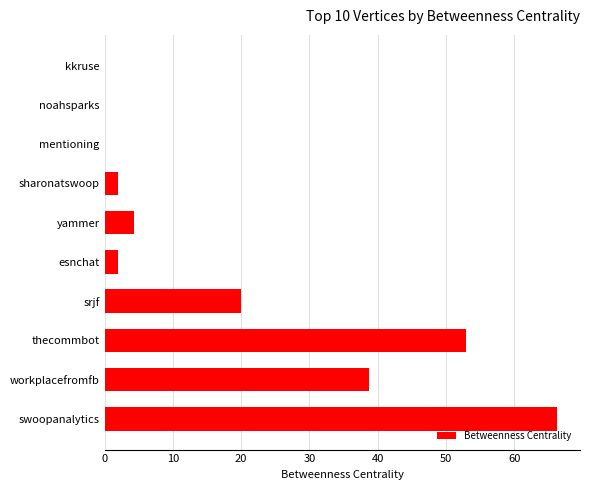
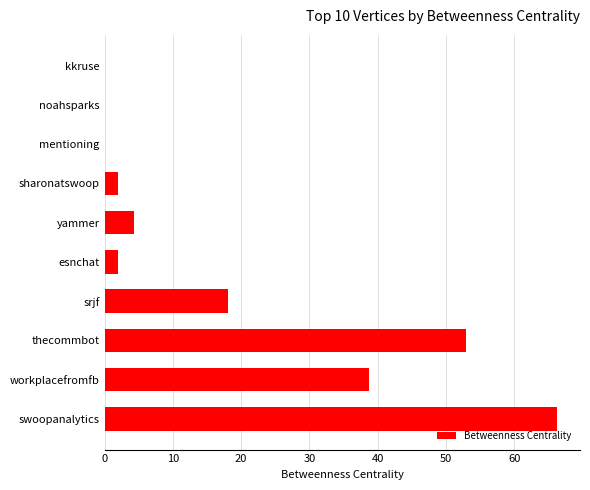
srjf: 20 -> 18
